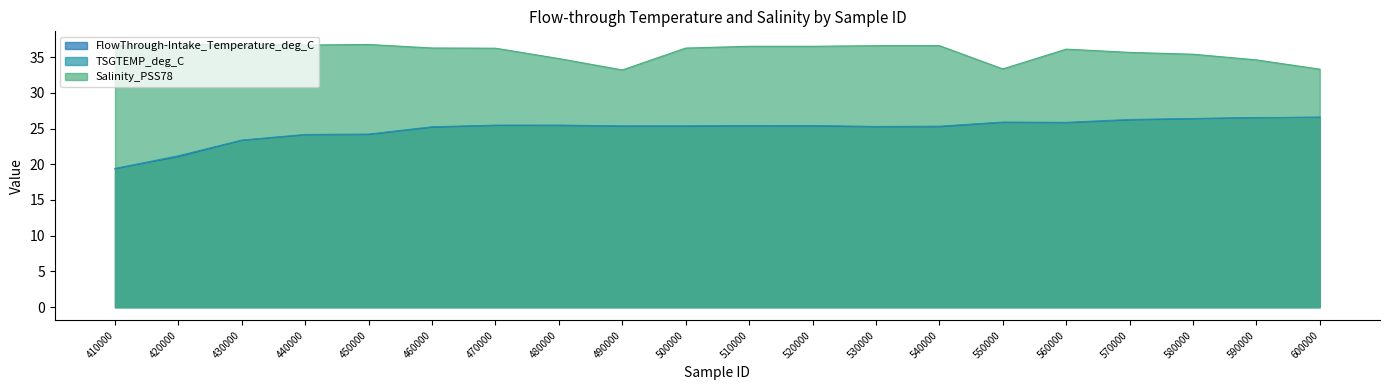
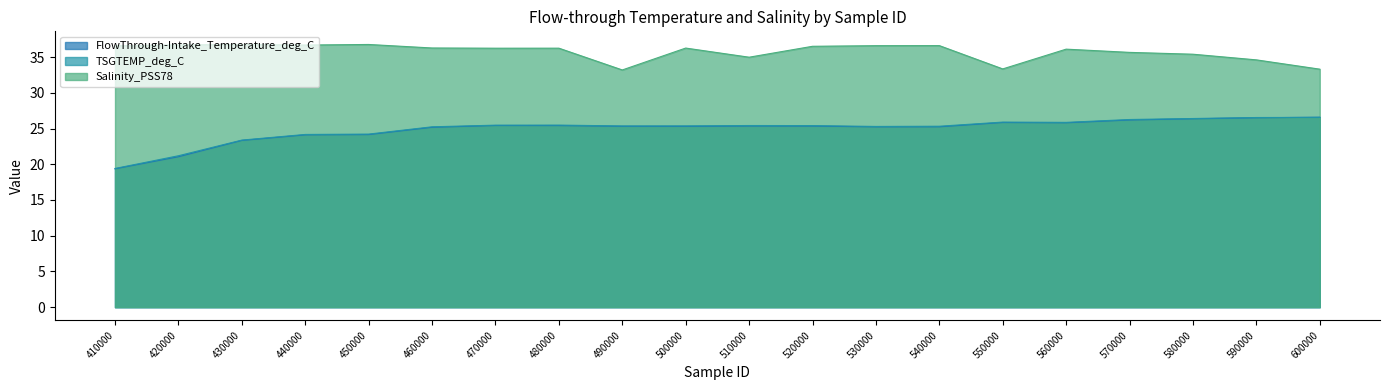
Salinity_PSS78, 480000: 35 -> 36
Salinity_PSS78, 510000: 37 -> 35
